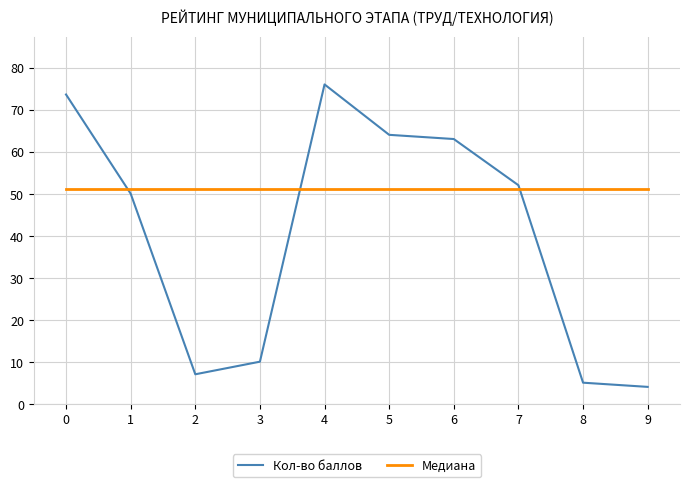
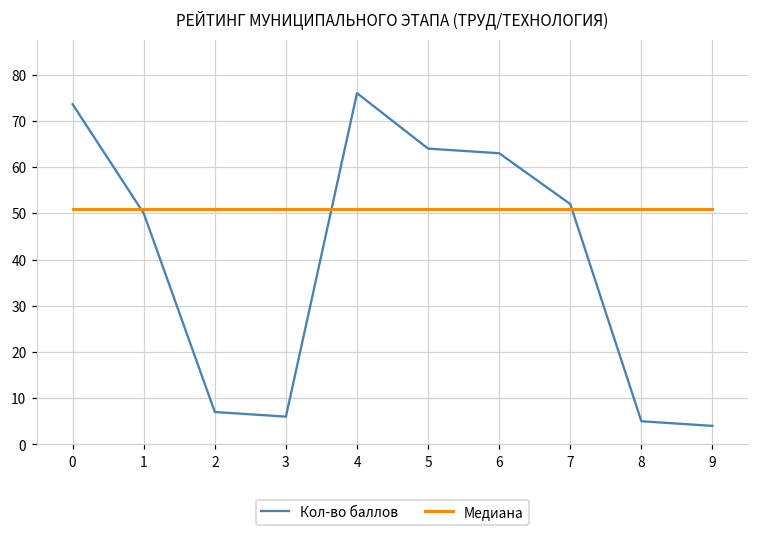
Кол-во баллов, 3: 10 -> 6
